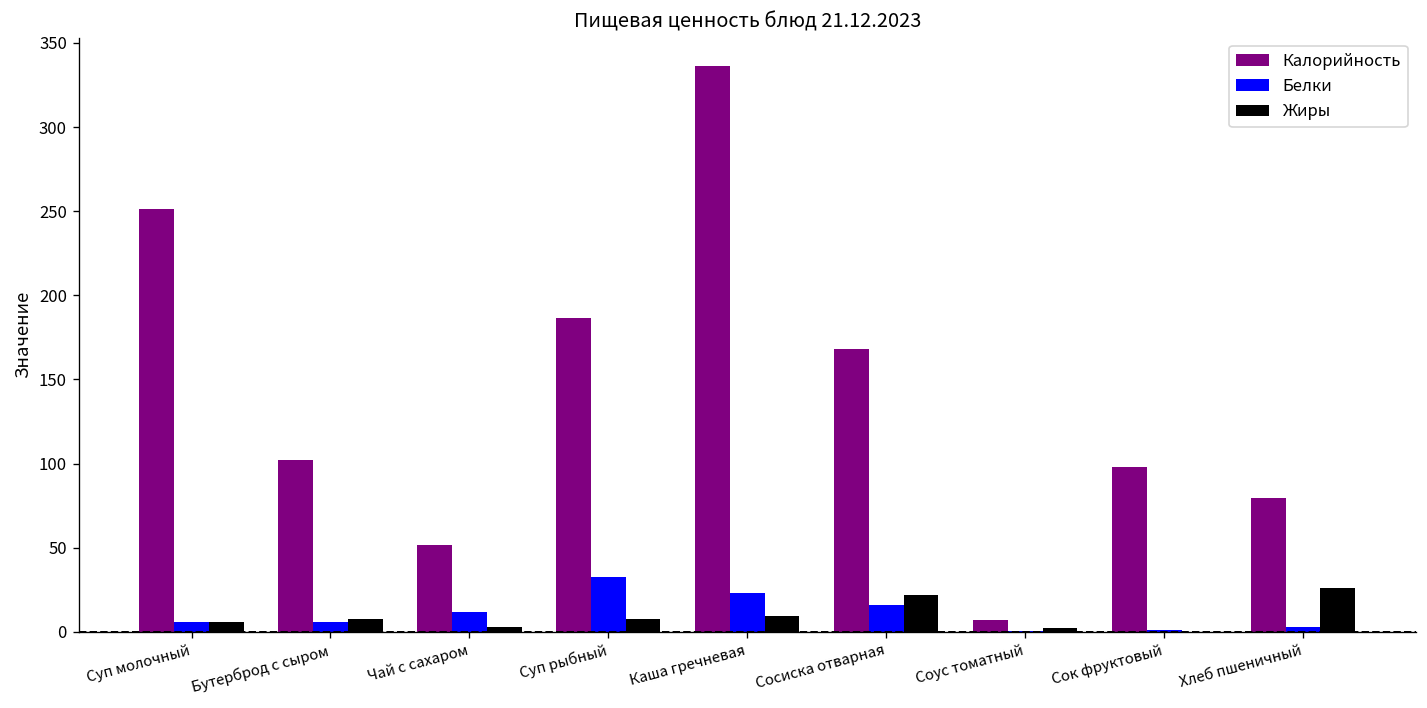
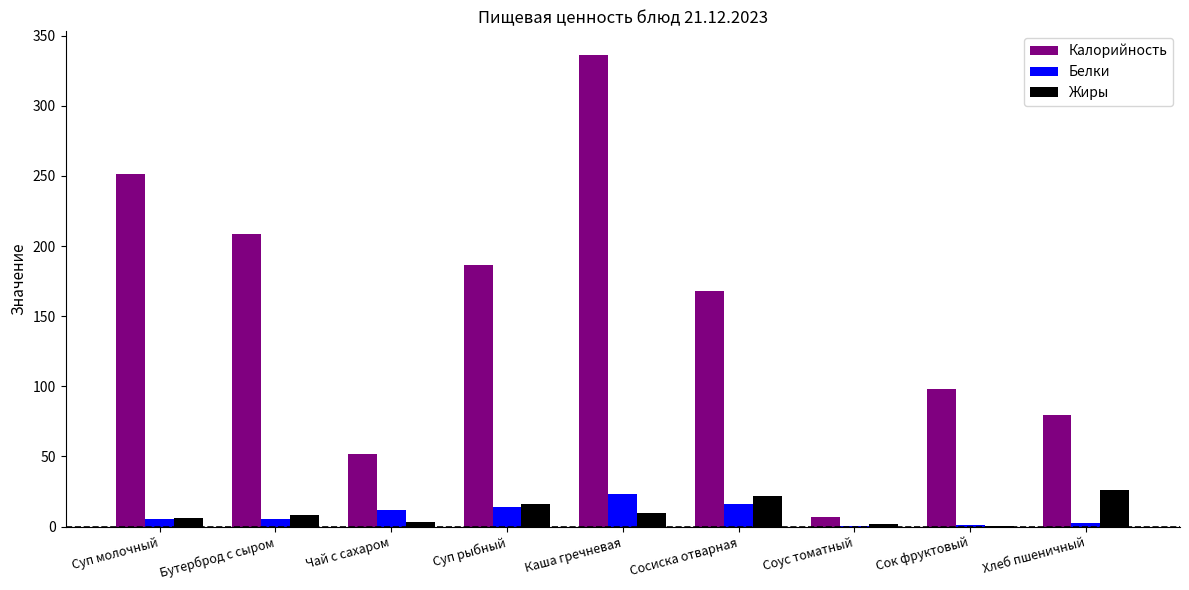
Калорийность, Бутерброд с сыром: 102 -> 209
Белки, Суп рыбный: 33 -> 14
Жиры, Суп рыбный: 8 -> 16
